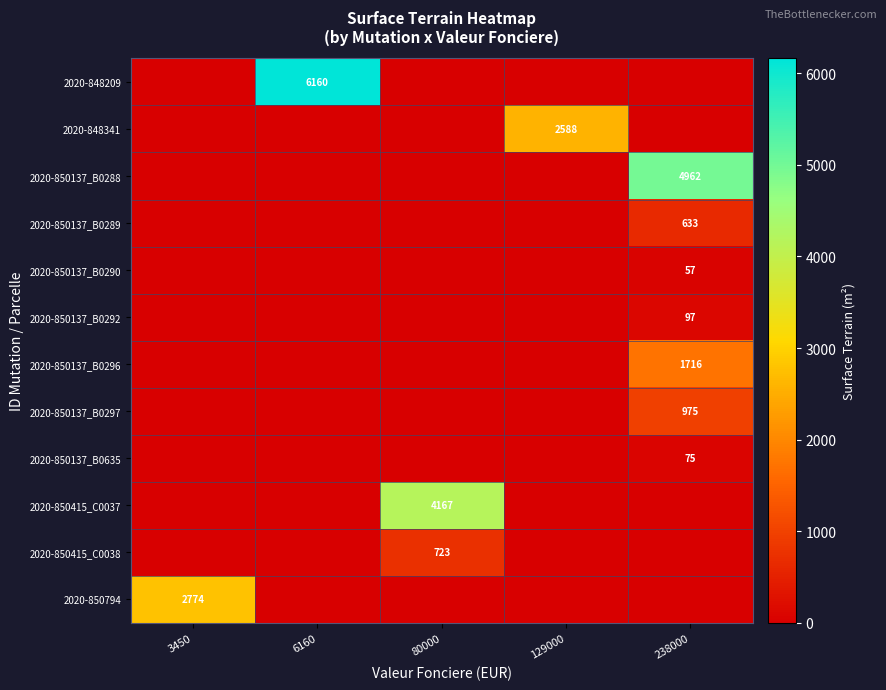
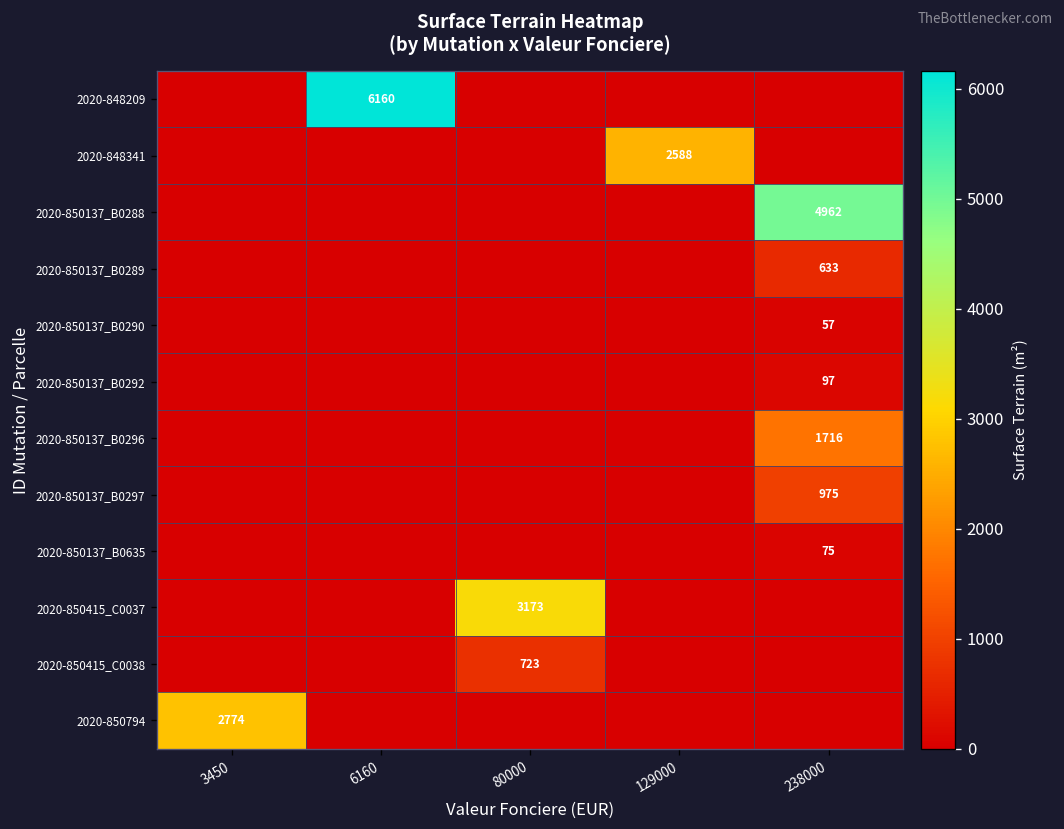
2020-850415_C0037, 80000: 4167 -> 3173
